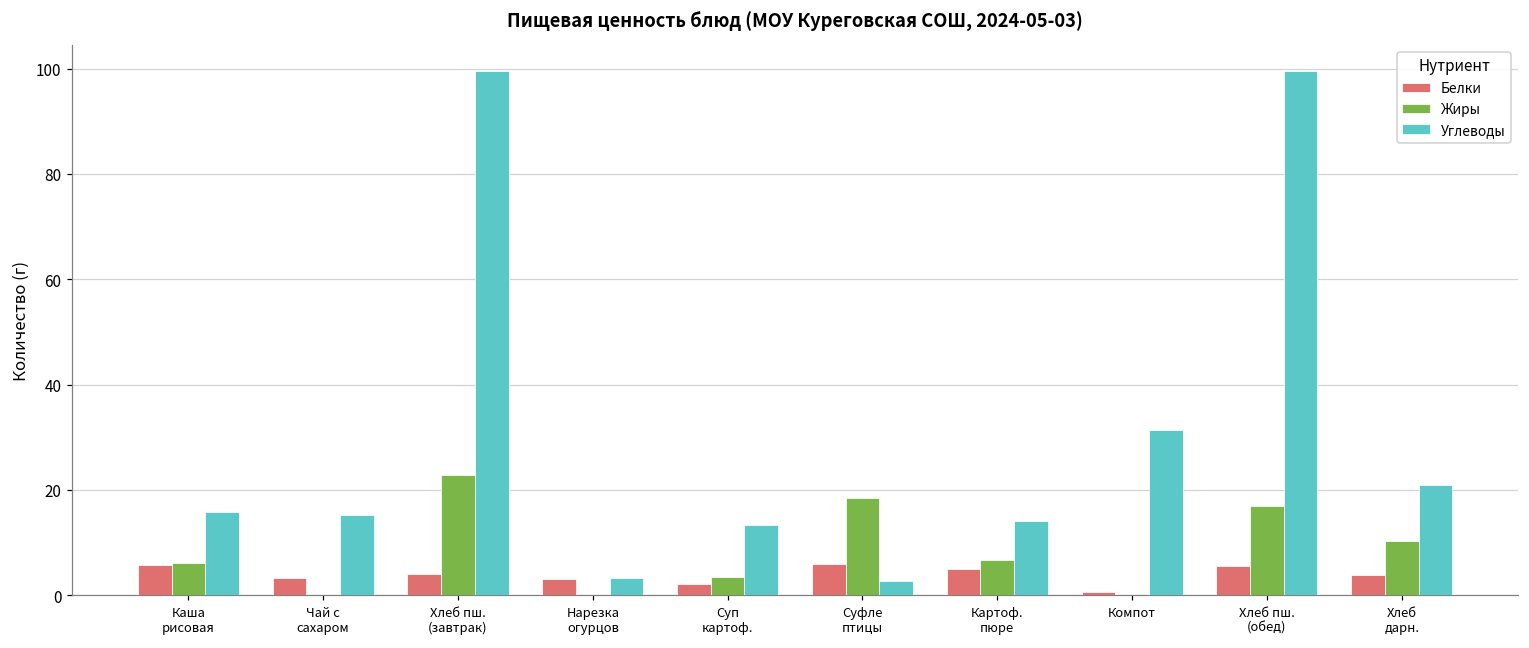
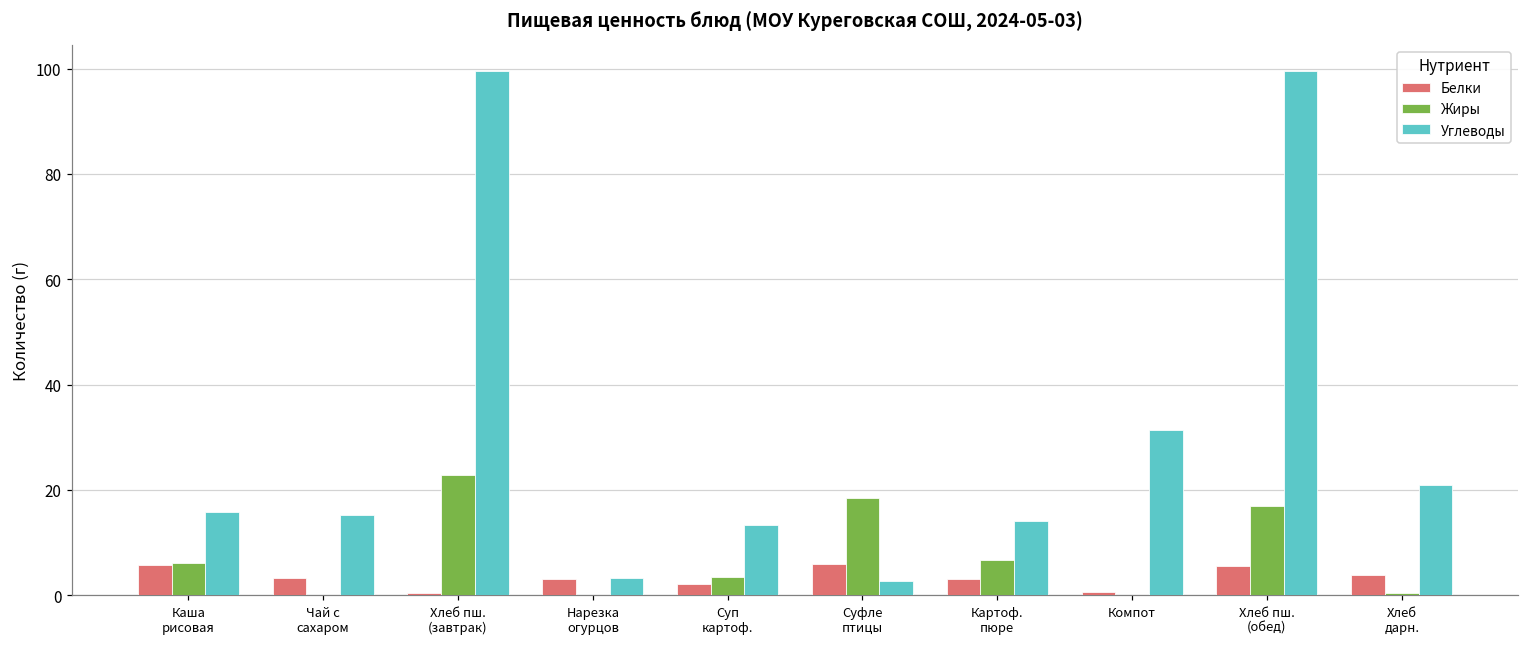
Белки, Хлеб пш. (завтрак): 4 -> 0
Белки, Картоф. пюре: 5 -> 3
Жиры, Хлеб дарн.: 10 -> 0
